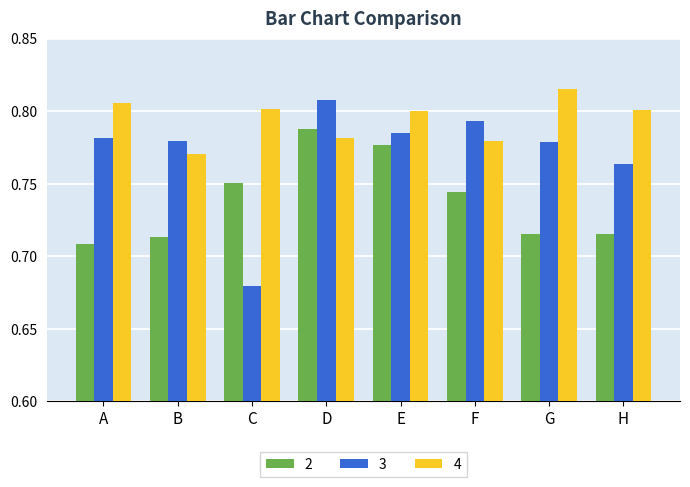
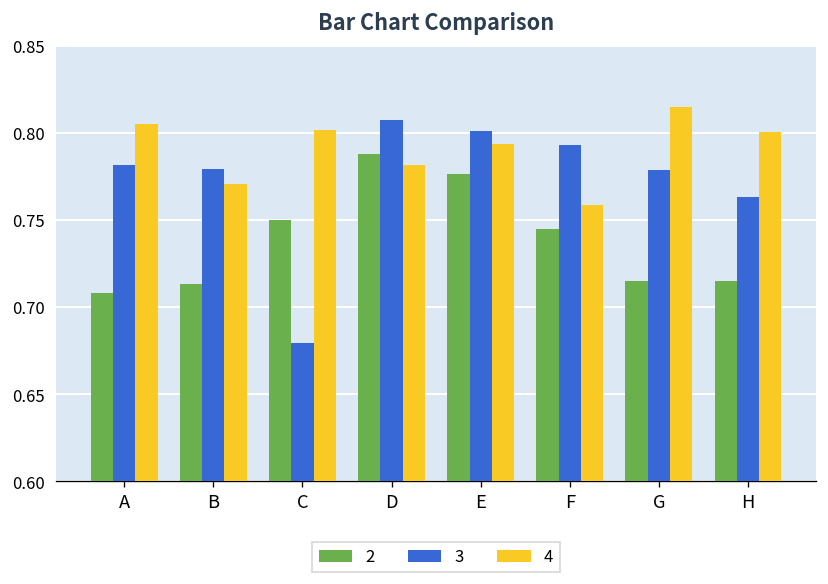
3, E: 0.785 -> 0.801
4, E: 0.800 -> 0.793
4, F: 0.780 -> 0.759
